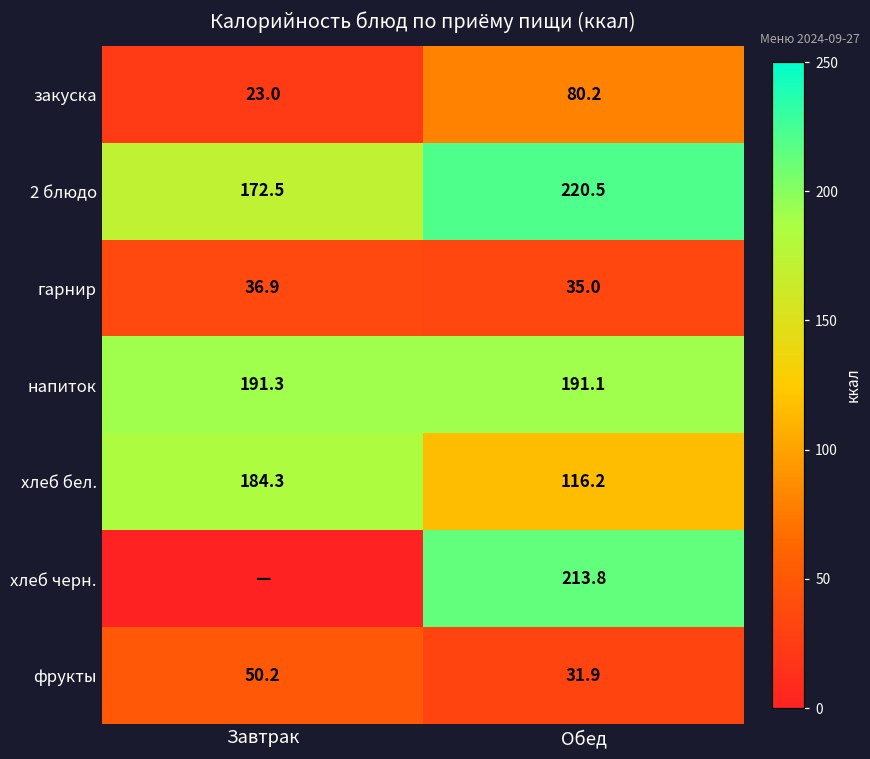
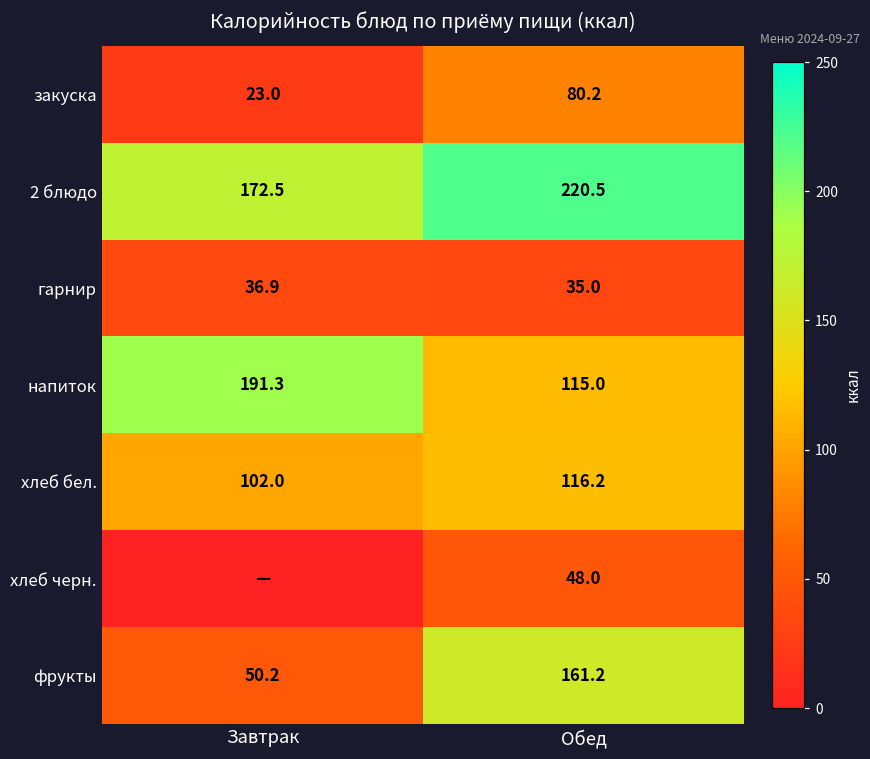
напиток, Обед: 191.1 -> 115.0
хлеб бел., Завтрак: 184.3 -> 102.0
хлеб черн., Обед: 213.8 -> 48.0
фрукты, Обед: 31.9 -> 161.2
